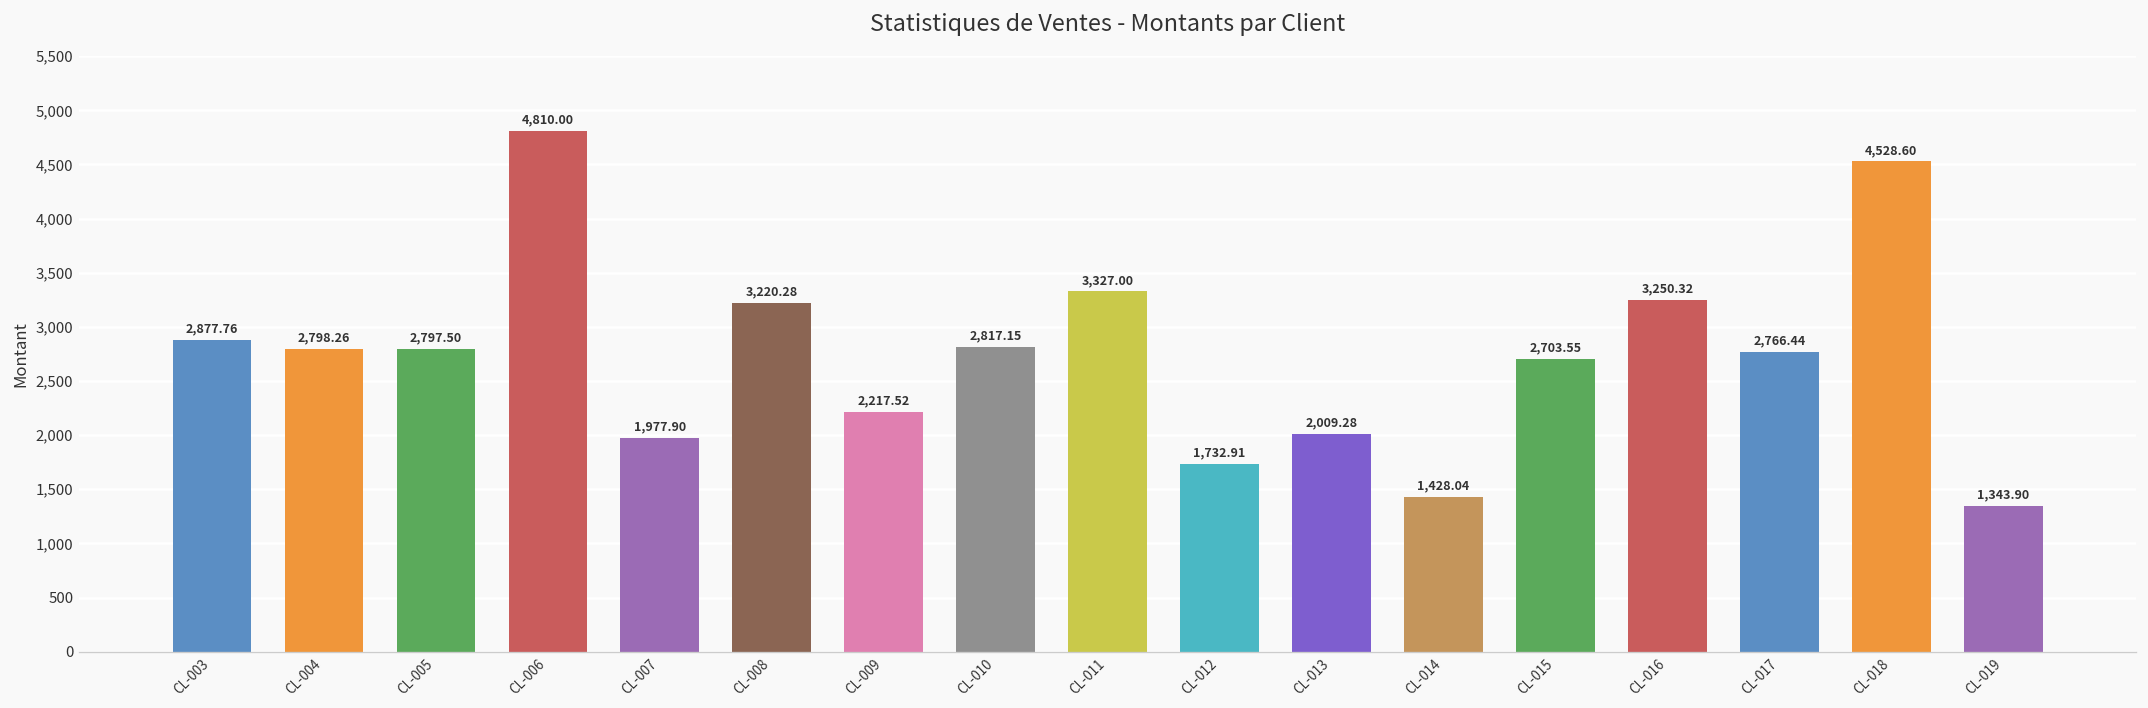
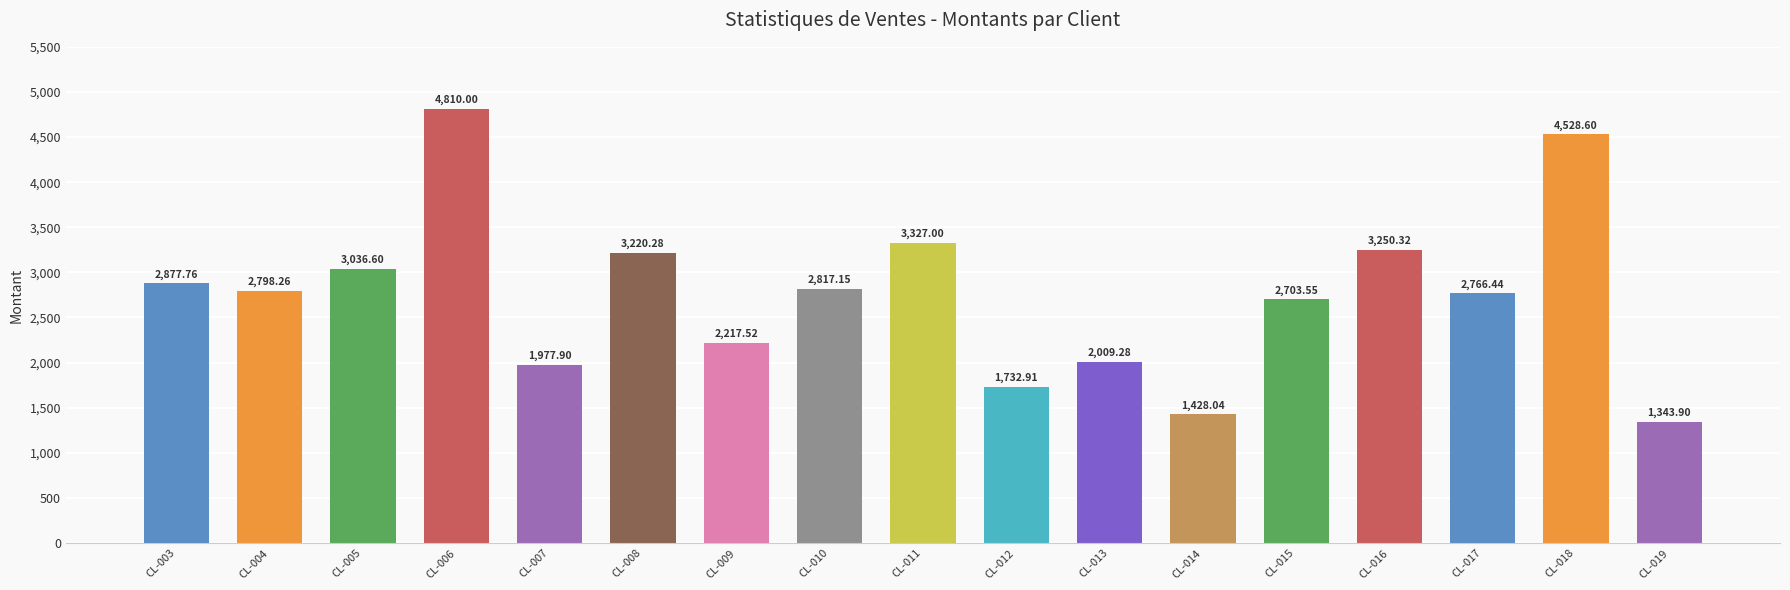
CL-005: 2,797.50 -> 3,036.60
